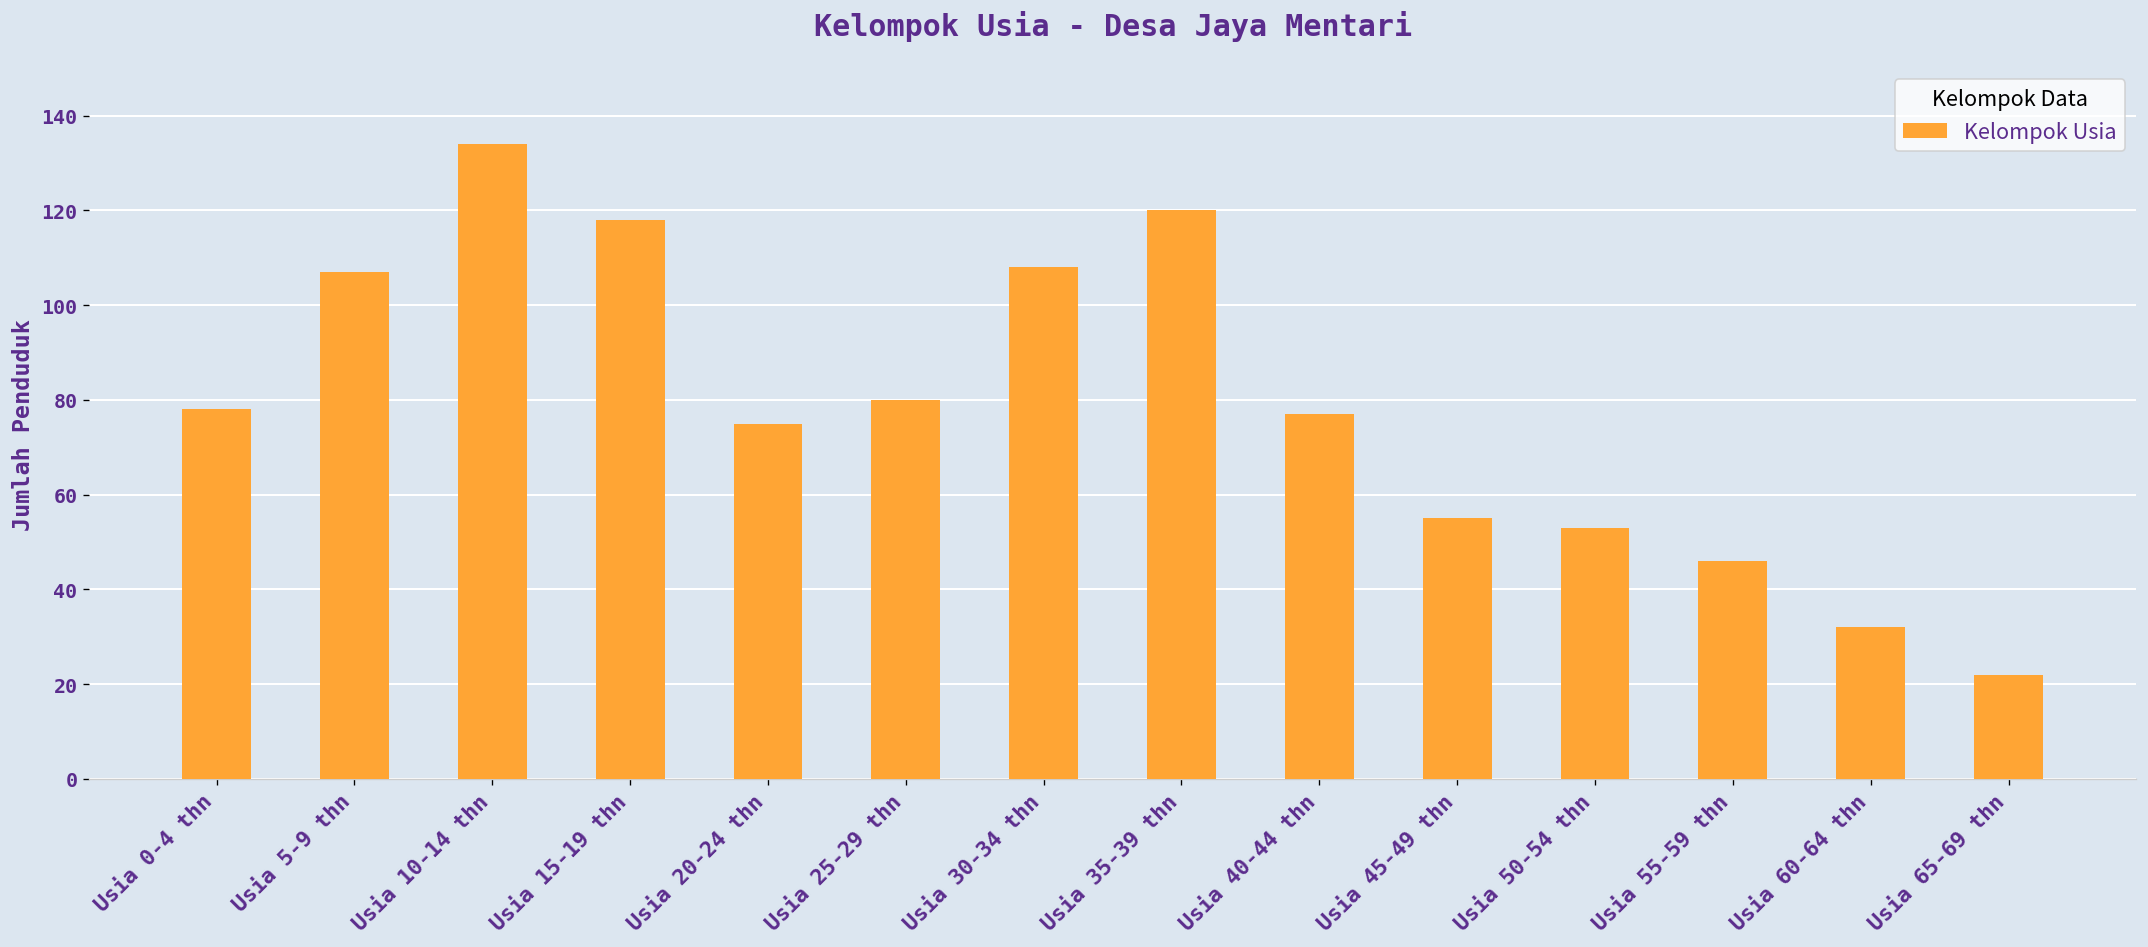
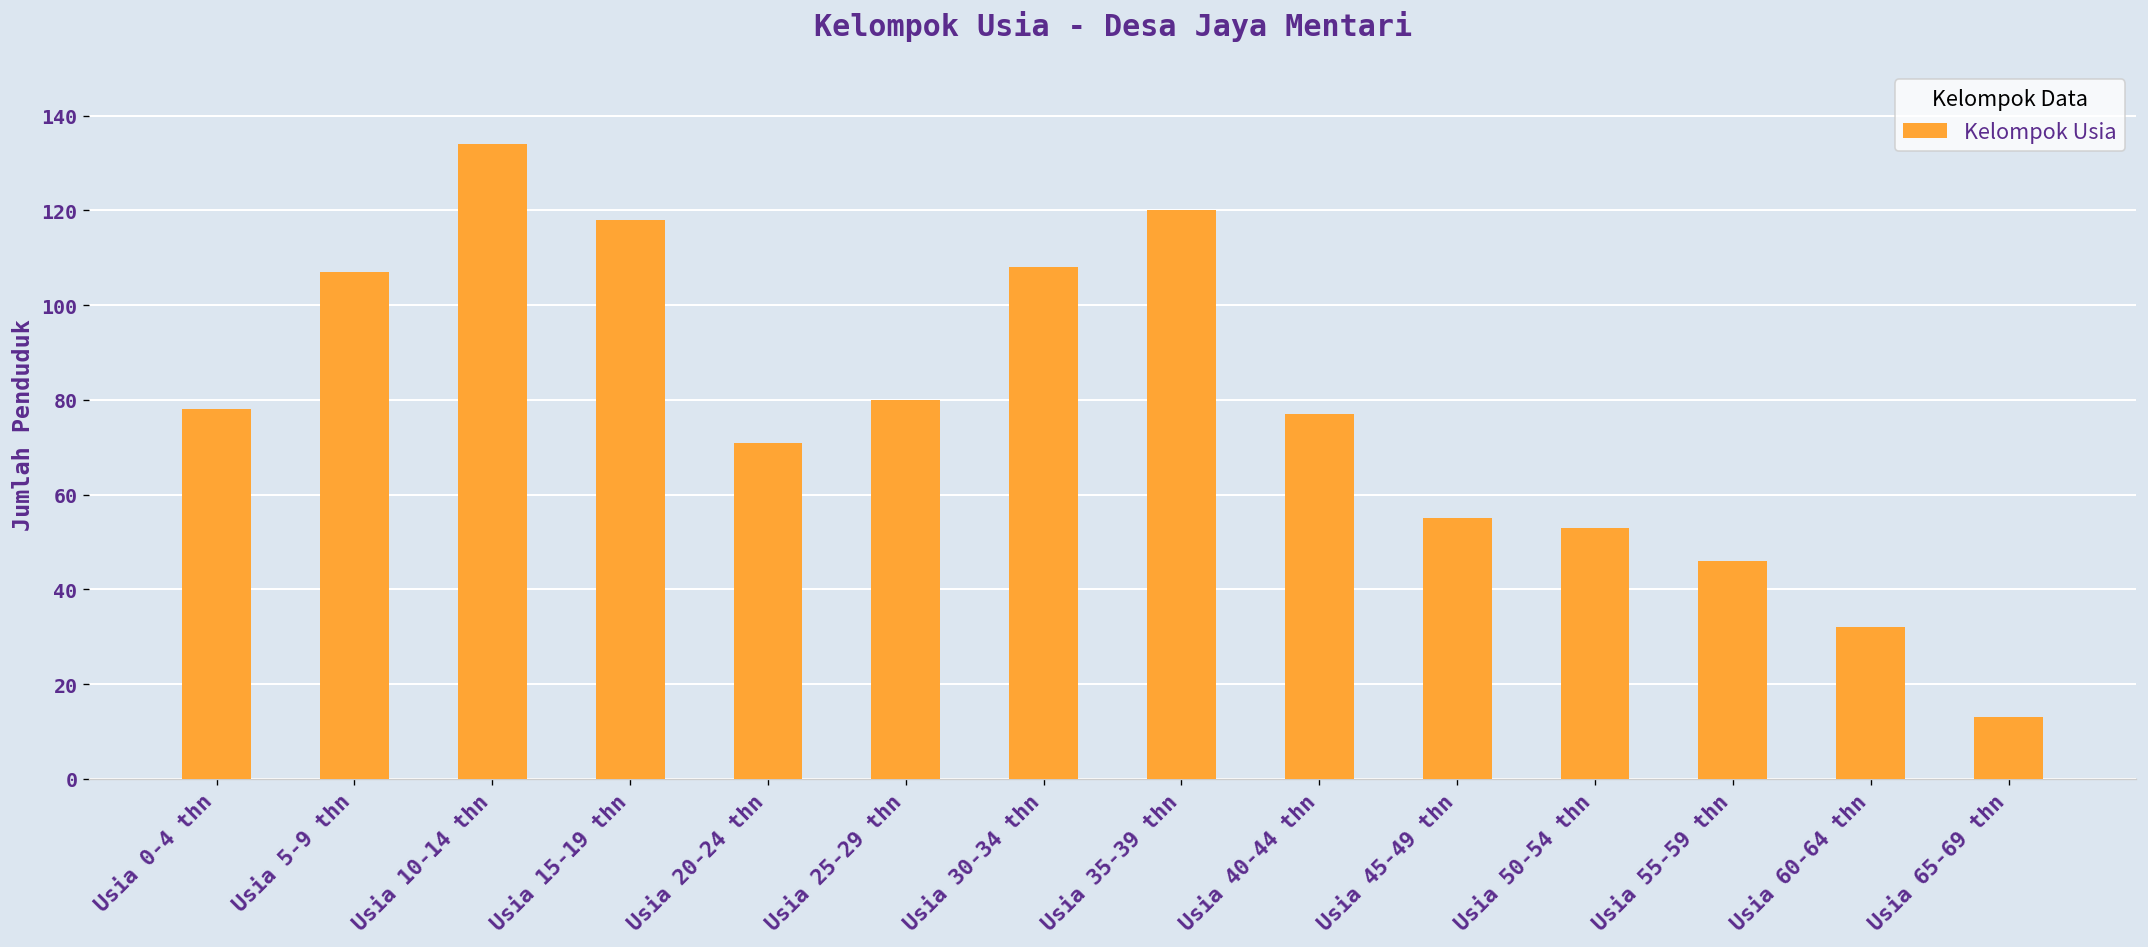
Usia 20-24 thn: 75 -> 71
Usia 65-69 thn: 22 -> 13
